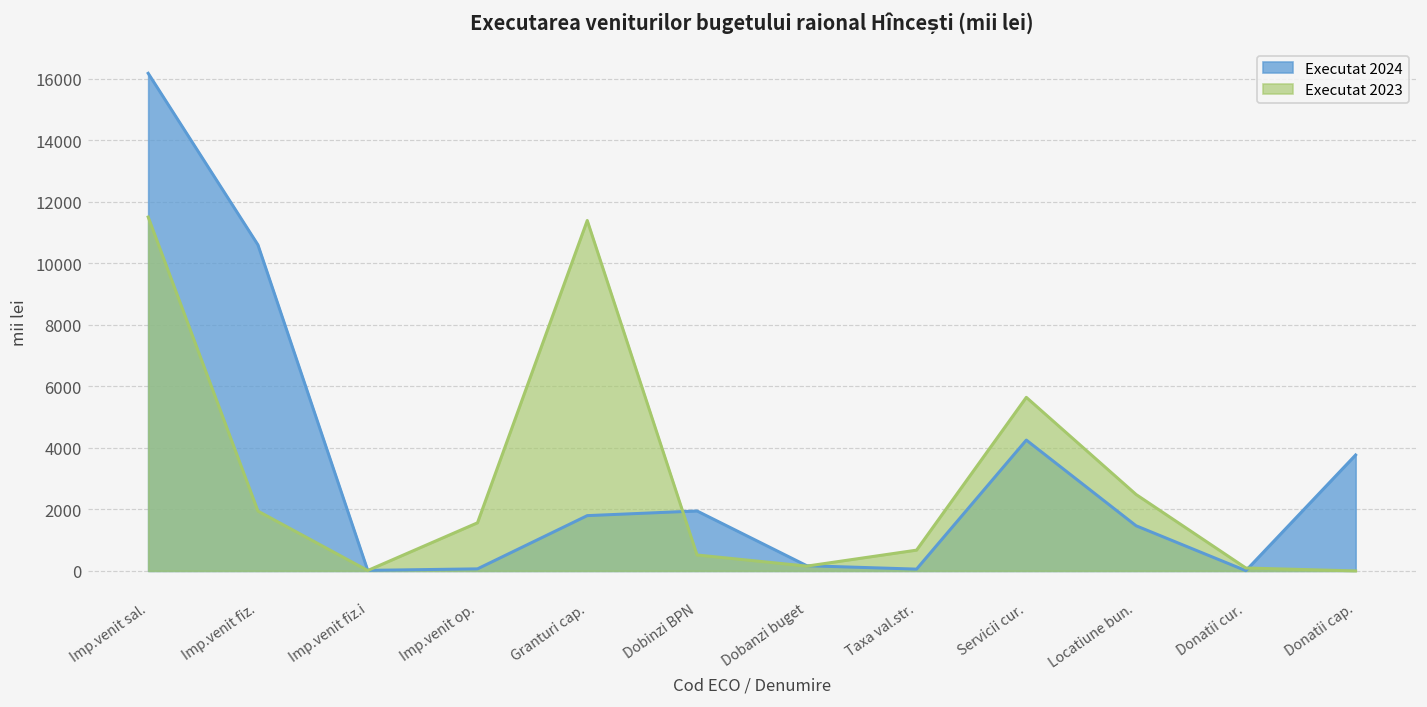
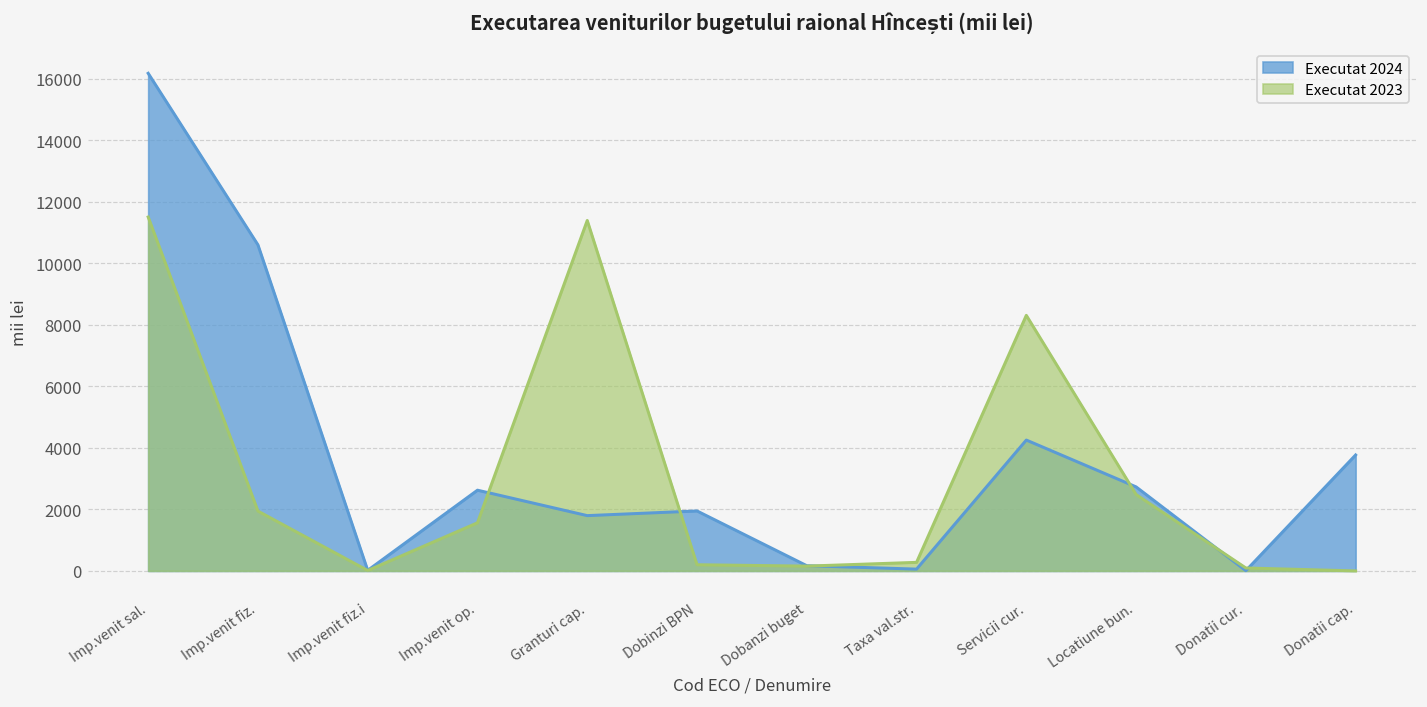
Executat 2024, Imp.venit op.: 100 -> 2600
Executat 2023, Dobinzi BPN: 500 -> 200
Executat 2023, Taxa val.str.: 700 -> 300
Executat 2023, Servicii cur.: 5600 -> 8300
Executat 2024, Locatiune bun.: 1500 -> 2700
